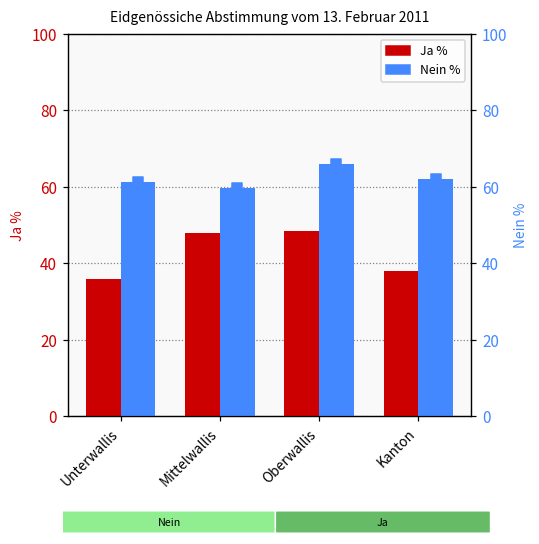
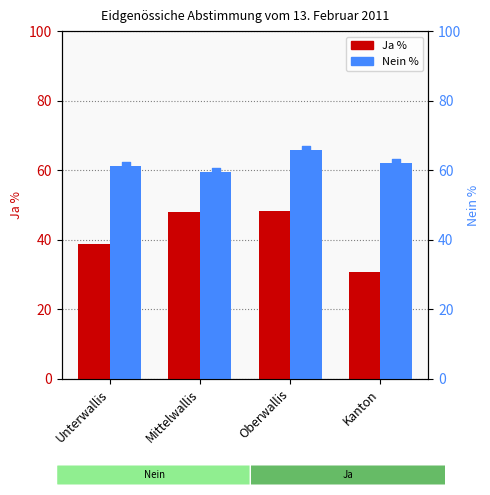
Ja %, Unterwallis: 36 -> 39
Ja %, Kanton: 38 -> 31
